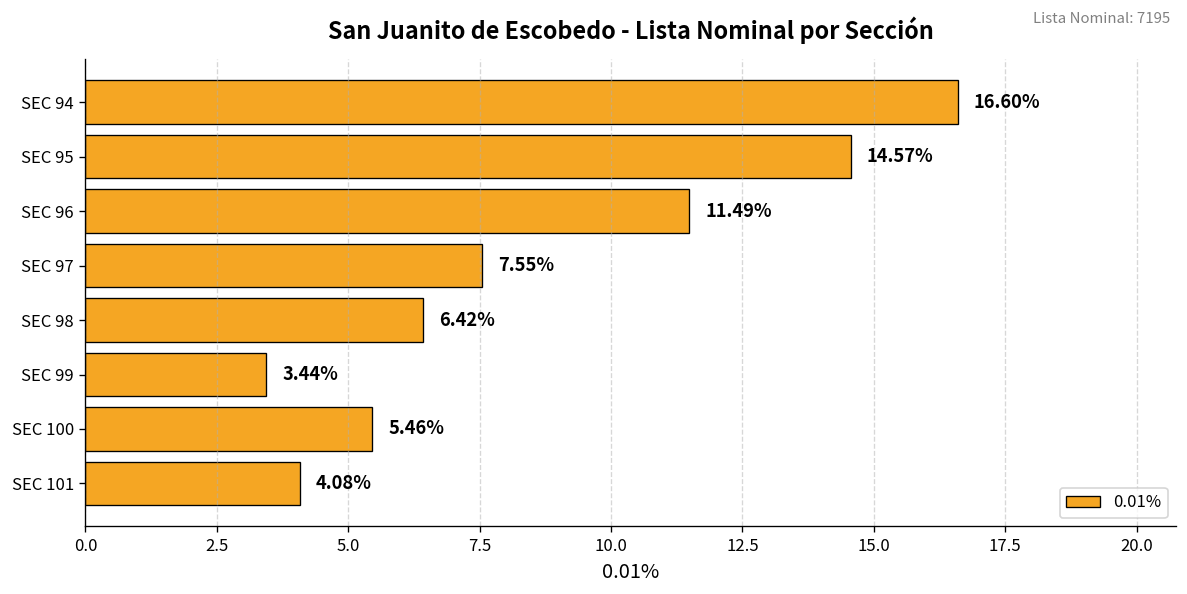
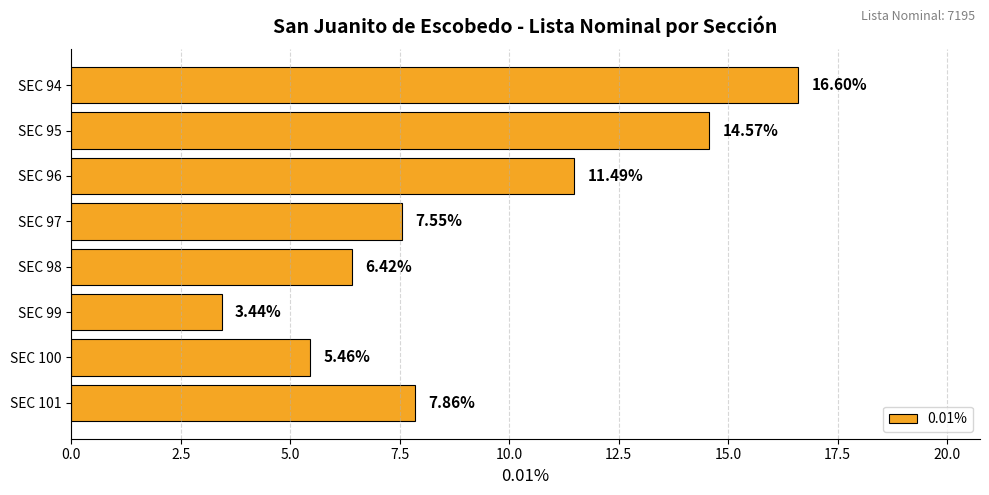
SEC 101: 4.08% -> 7.86%
